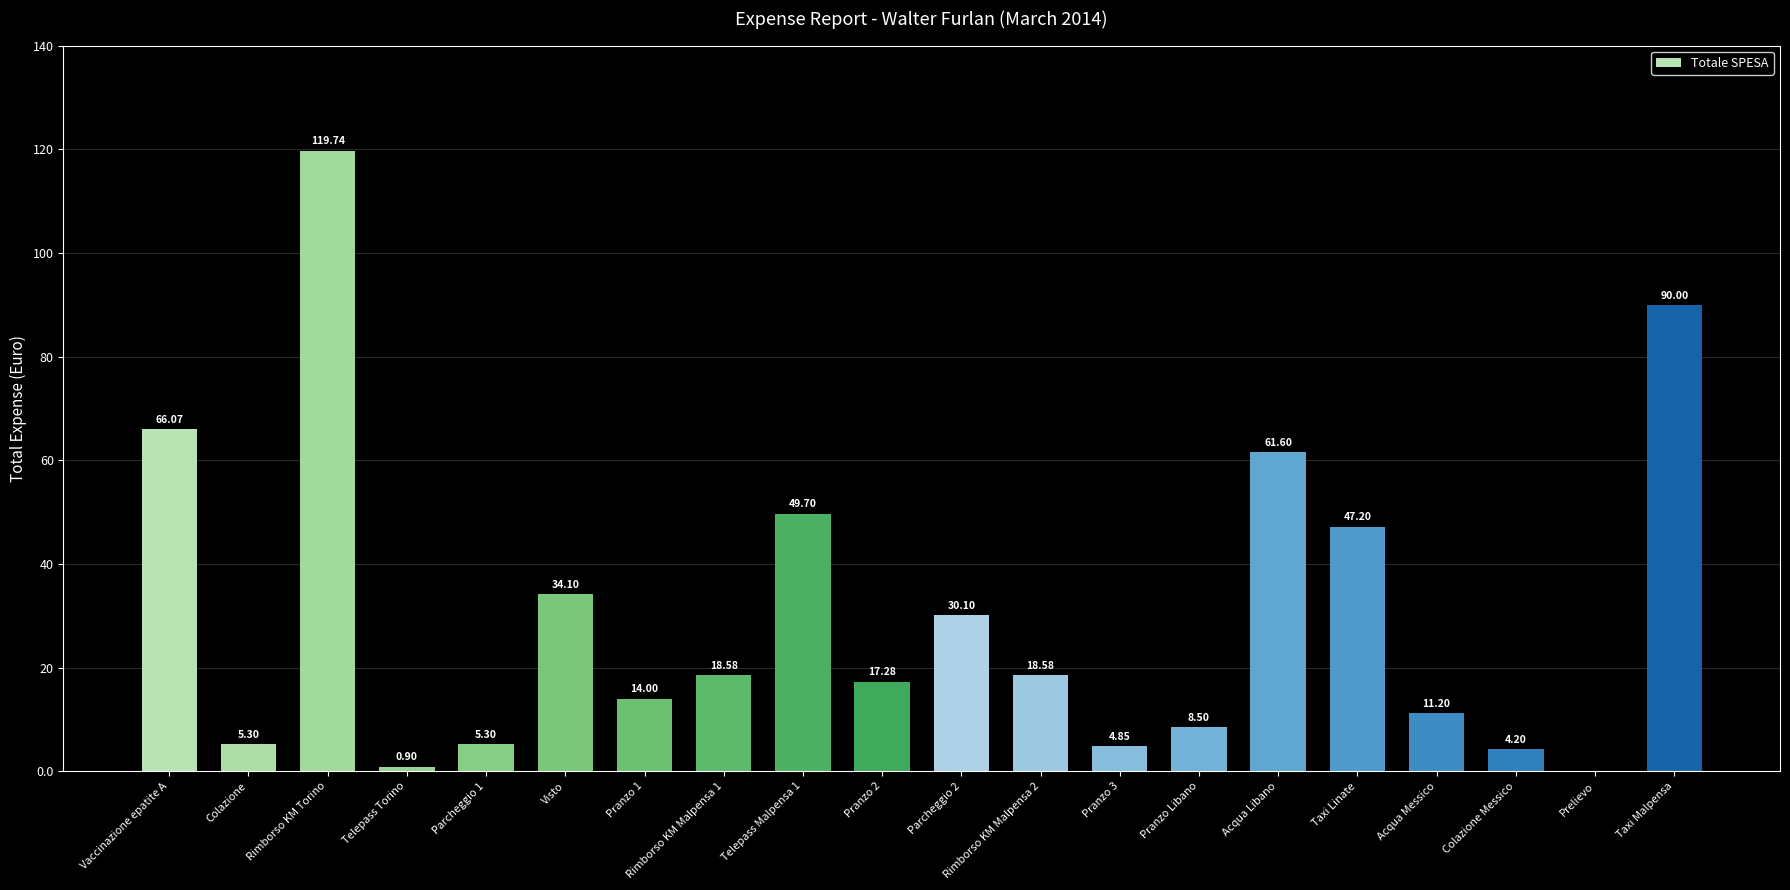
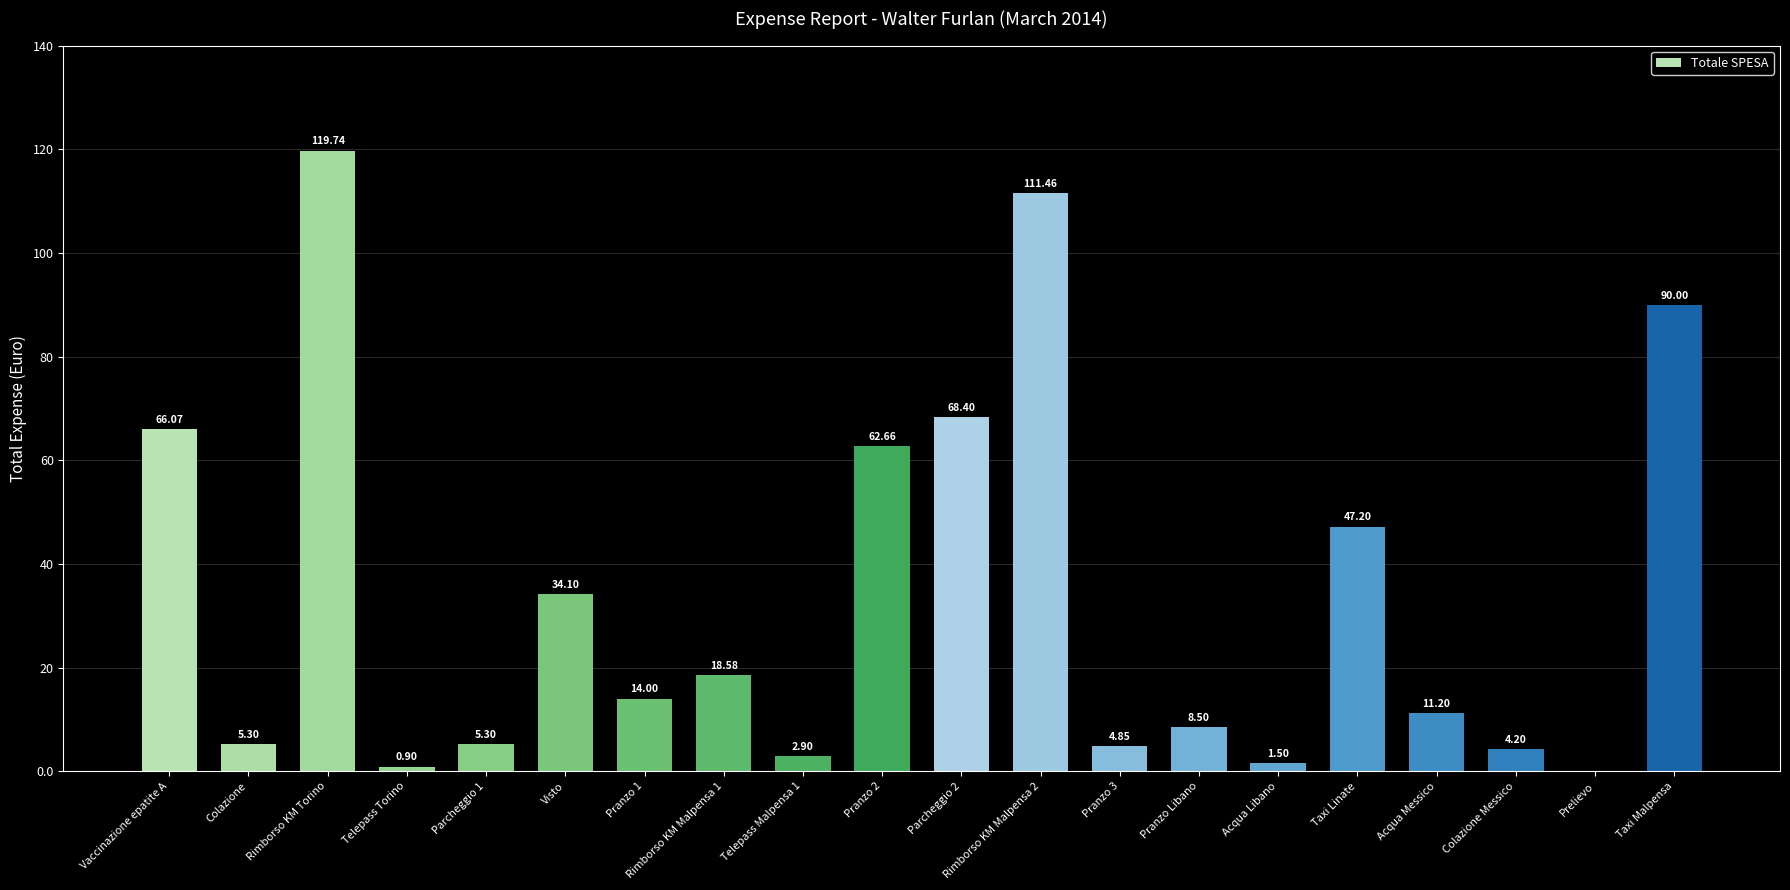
Telepass Malpensa 1: 49.70 -> 2.90
Pranzo 2: 17.28 -> 62.66
Parcheggio 2: 30.10 -> 68.40
Rimborso KM Malpensa 2: 18.58 -> 111.46
Acqua Libano: 61.60 -> 1.50
